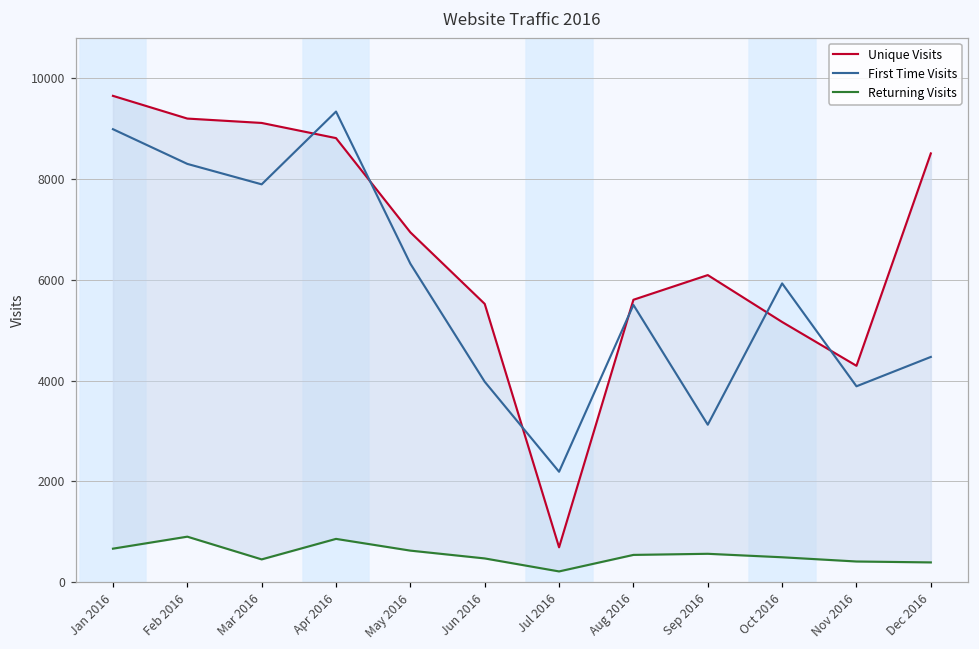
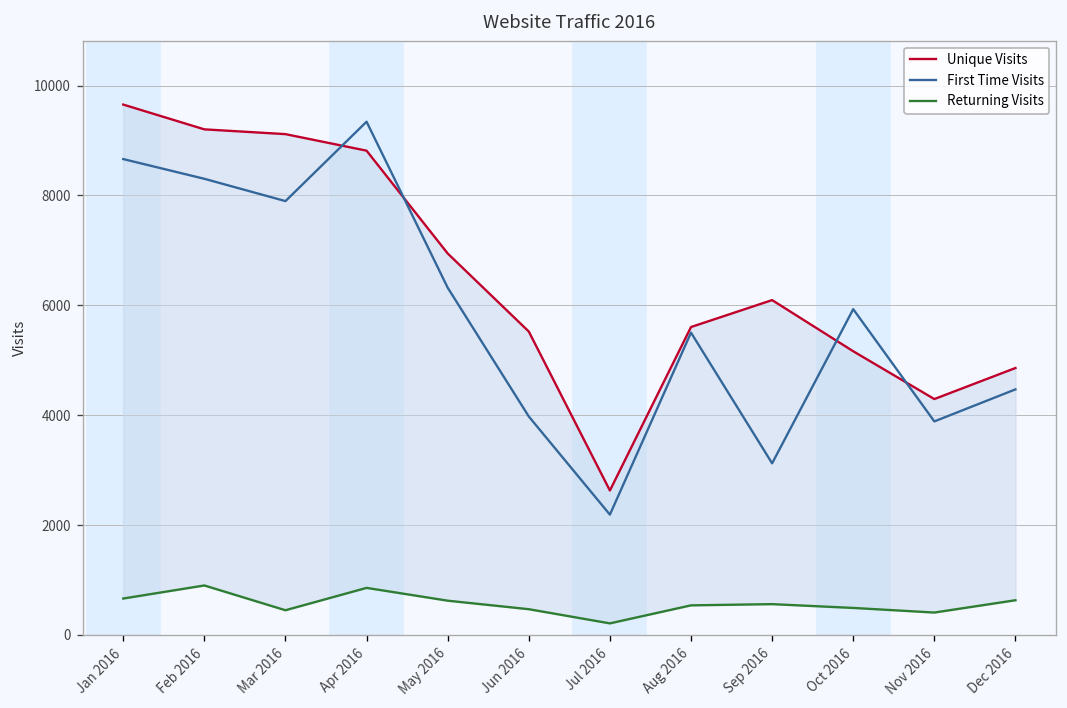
First Time Visits, Jan 2016: 9000 -> 8700
Unique Visits, Jul 2016: 700 -> 2600
Unique Visits, Dec 2016: 8500 -> 4900
Returning Visits, Dec 2016: 400 -> 600
